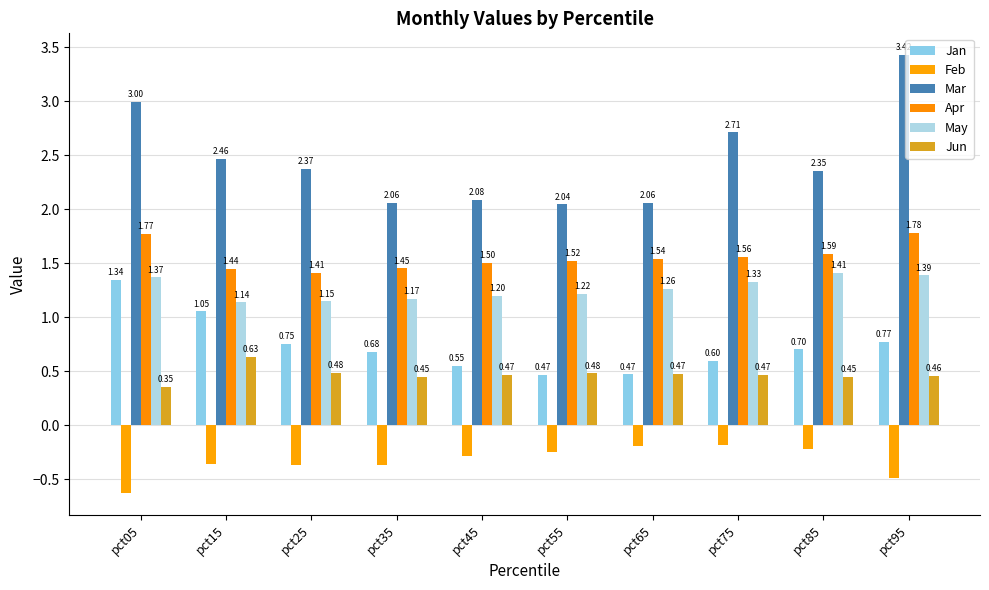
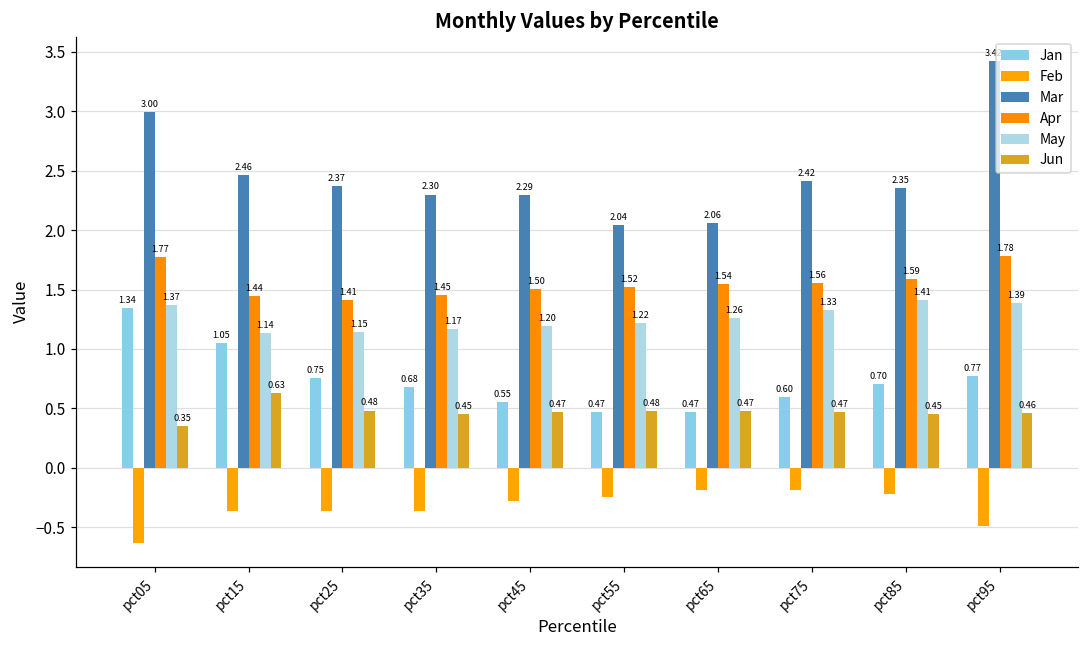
Mar, pct35: 2.06 -> 2.30
Mar, pct45: 2.08 -> 2.29
Mar, pct75: 2.71 -> 2.42
